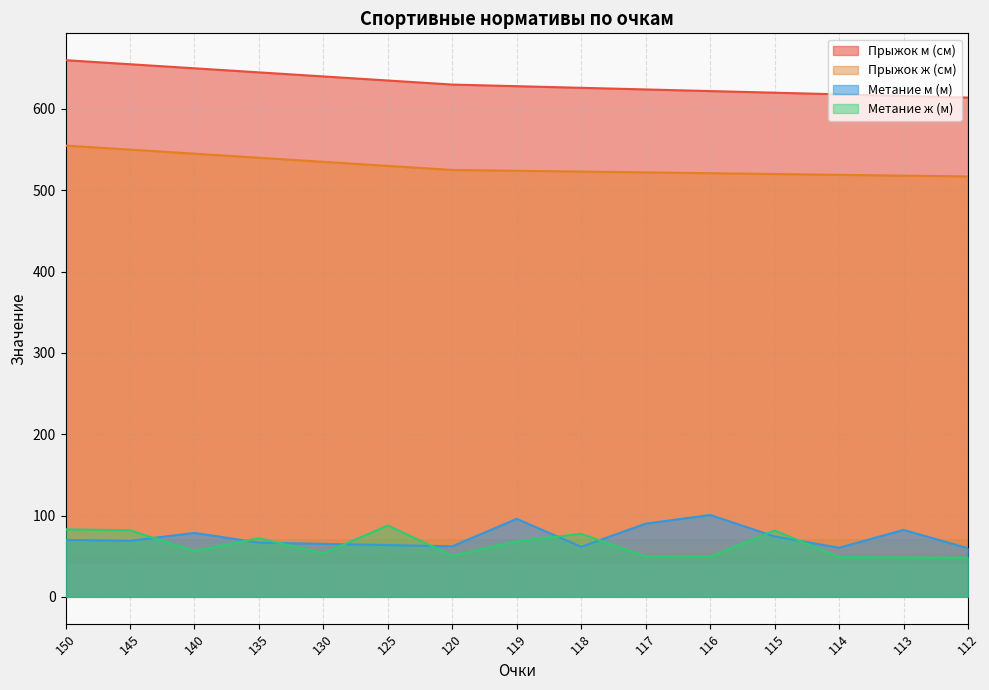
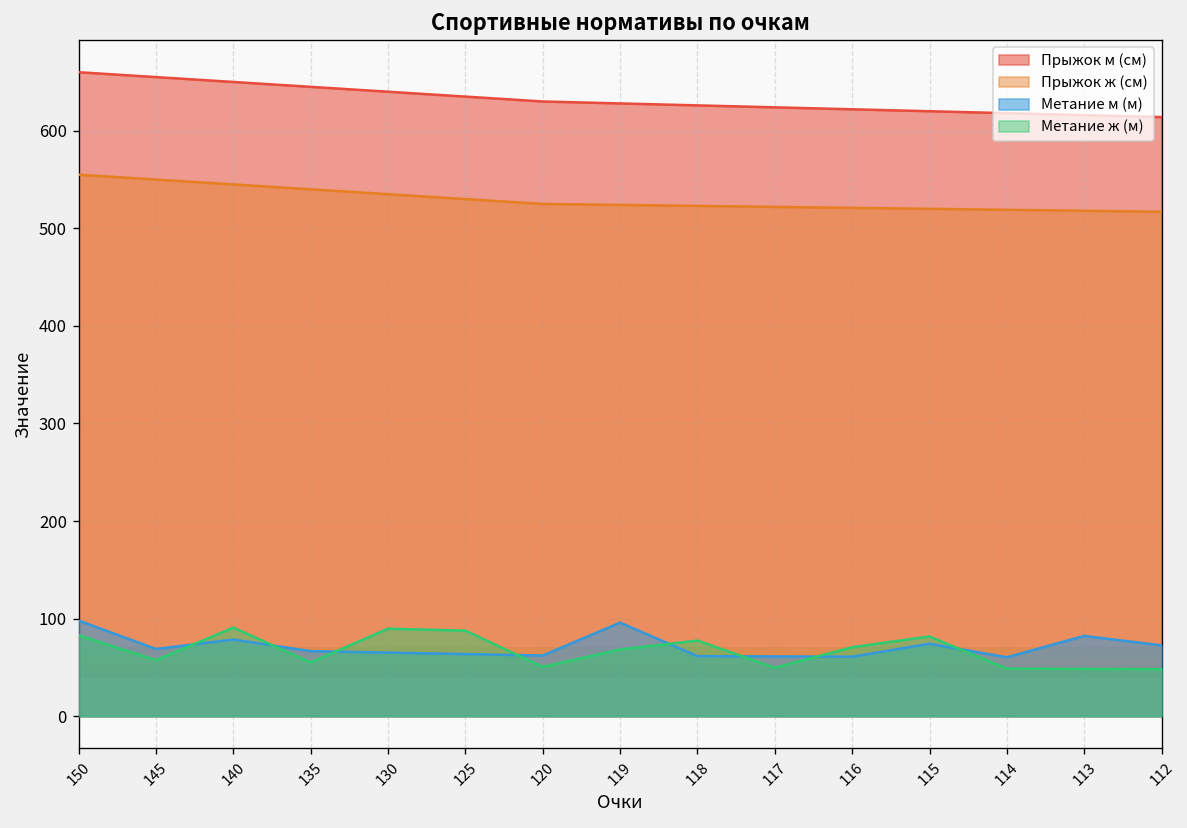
Метание м (м), 150: 70 -> 100
Метание ж (м), 145: 80 -> 60
Метание ж (м), 140: 60 -> 90
Метание ж (м), 135: 70 -> 60
Метание ж (м), 130: 50 -> 90
Метание м (м), 117: 90 -> 60
Метание м (м), 116: 100 -> 60
Метание ж (м), 116: 50 -> 70
Метание м (м), 112: 60 -> 70
